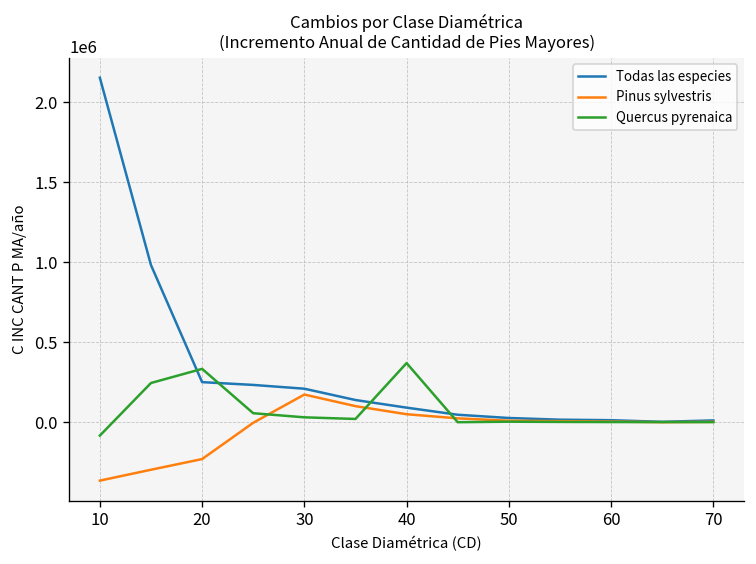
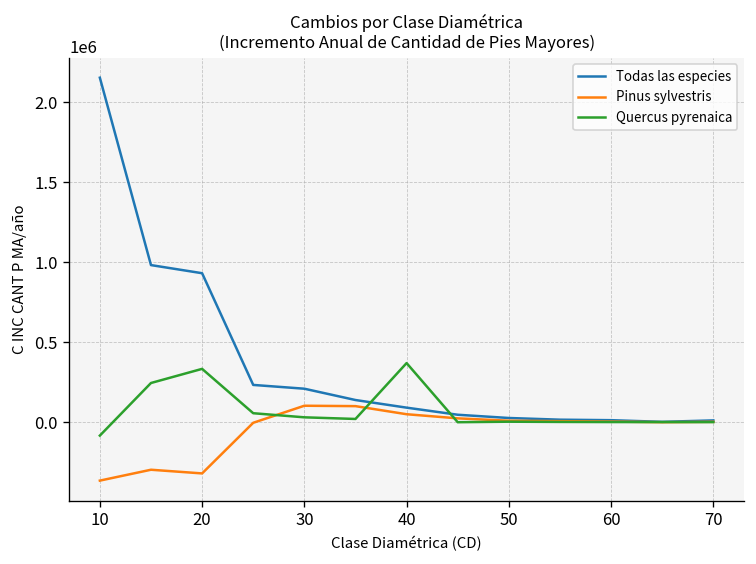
Todas las especies, 20: 250000 -> 930000
Pinus sylvestris, 20: -230000 -> -320000
Pinus sylvestris, 30: 170000 -> 100000
